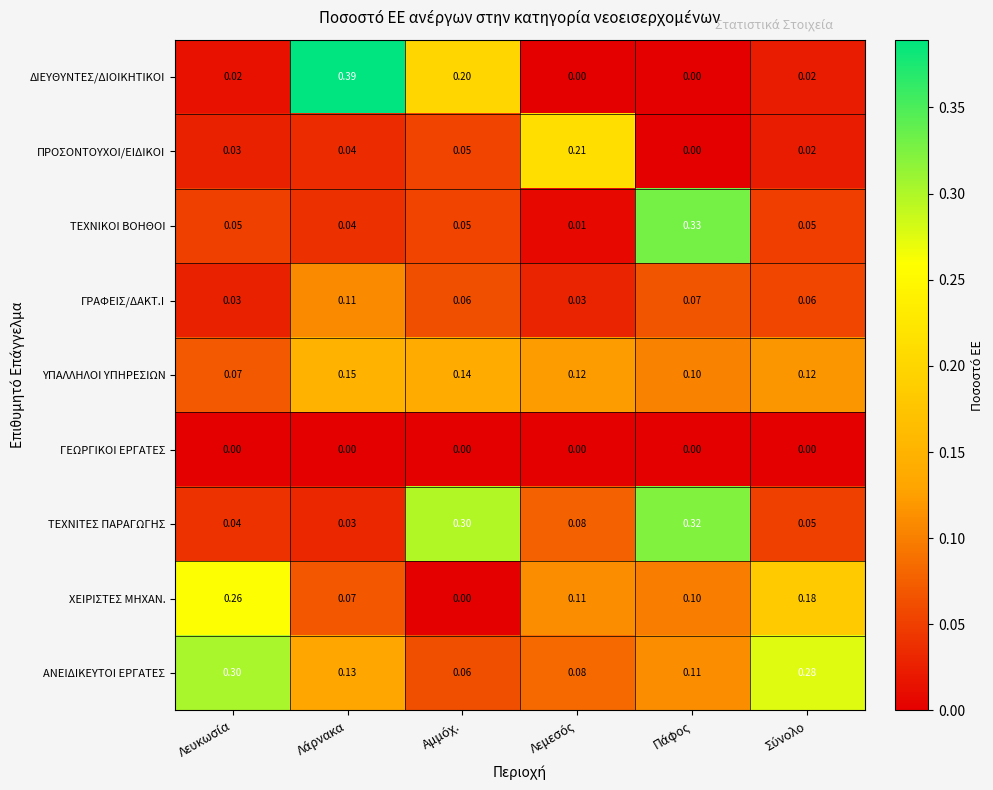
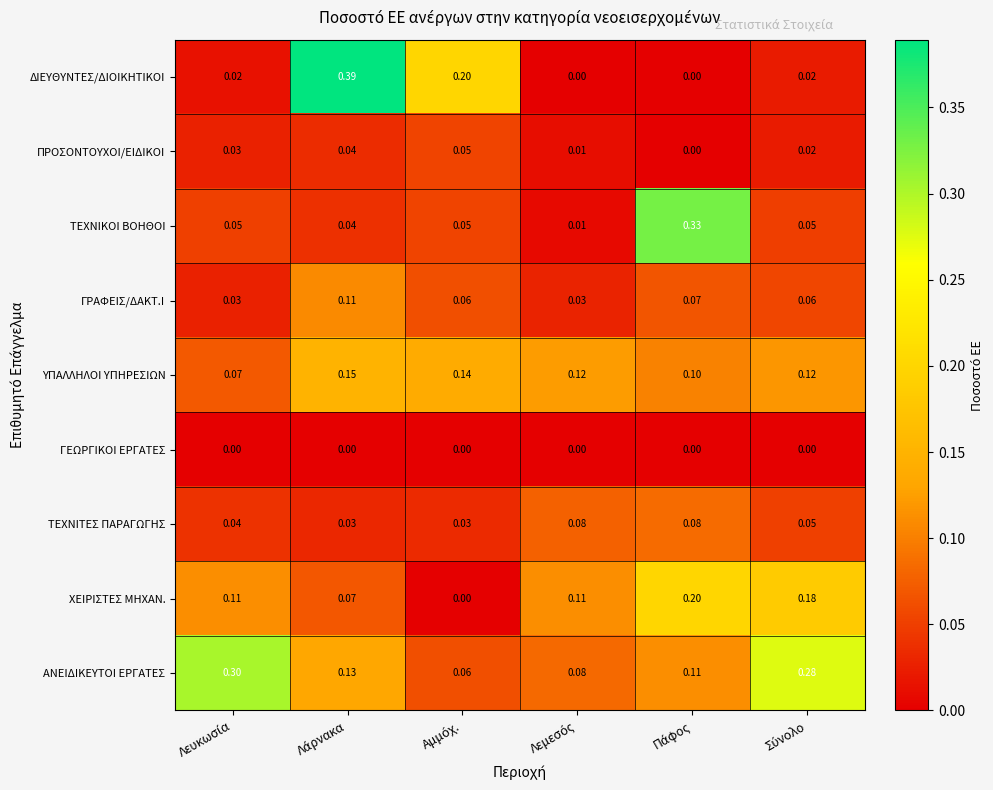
ΠΡΟΣΟΝΤΟΥΧΟΙ/ΕΙΔΙΚΟΙ, Λεμεσός: 0.21 -> 0.01
ΤΕΧΝΙΤΕΣ ΠΑΡΑΓΩΓΗΣ, Αμμόχ.: 0.30 -> 0.03
ΤΕΧΝΙΤΕΣ ΠΑΡΑΓΩΓΗΣ, Πάφος: 0.32 -> 0.08
ΧΕΙΡΙΣΤΕΣ ΜΗΧΑΝ., Λευκωσία: 0.26 -> 0.11
ΧΕΙΡΙΣΤΕΣ ΜΗΧΑΝ., Πάφος: 0.10 -> 0.20
